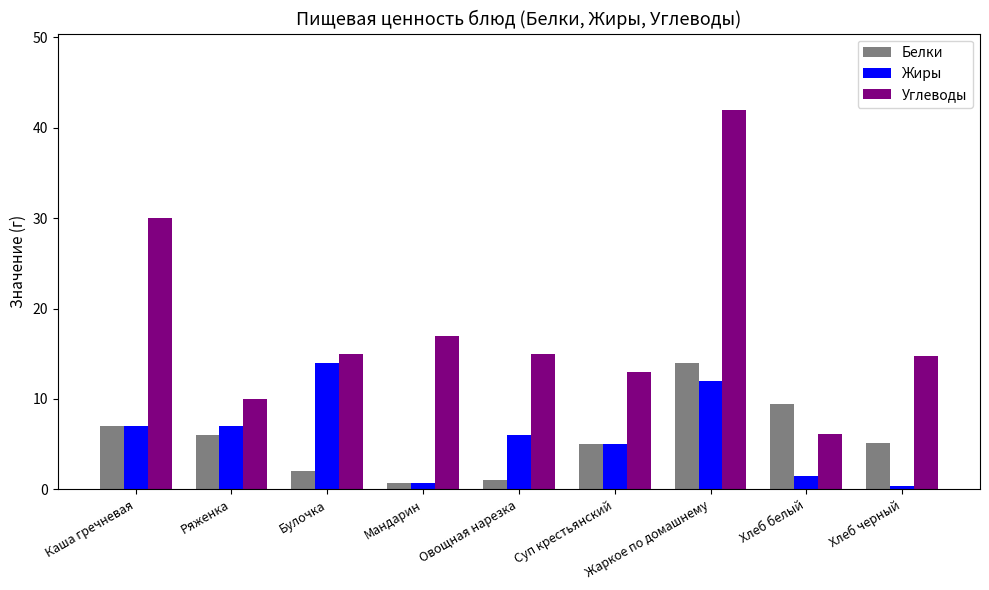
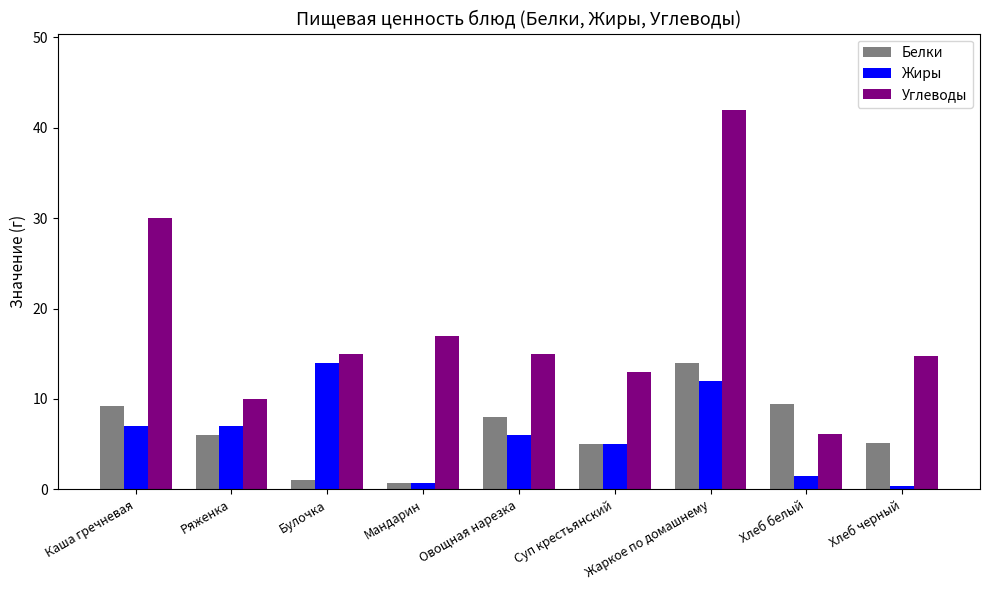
Белки, Каша гречневая: 7 -> 9
Белки, Булочка: 2 -> 1
Белки, Овощная нарезка: 1 -> 8
